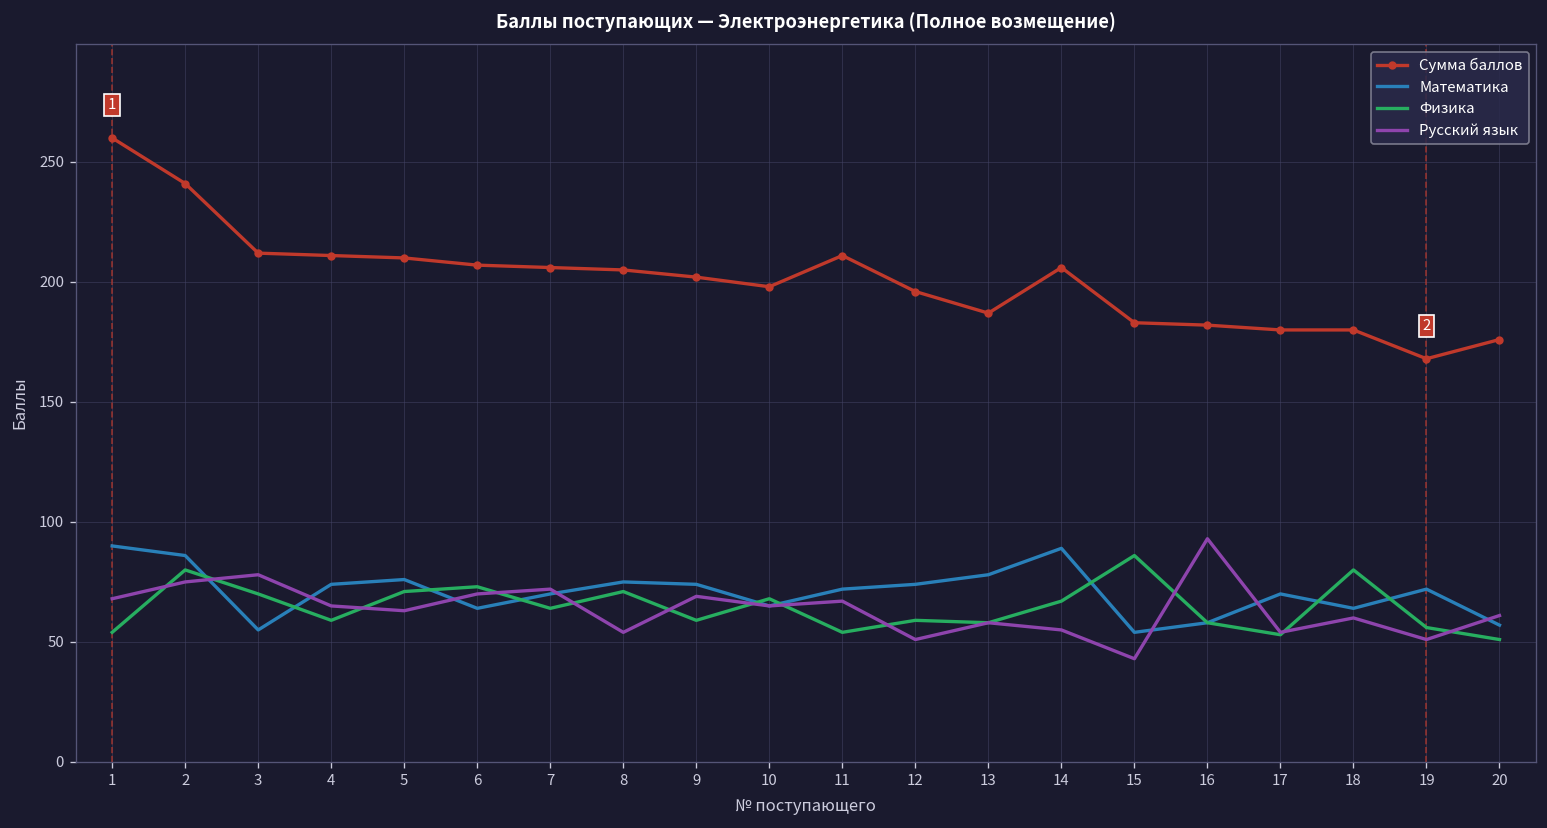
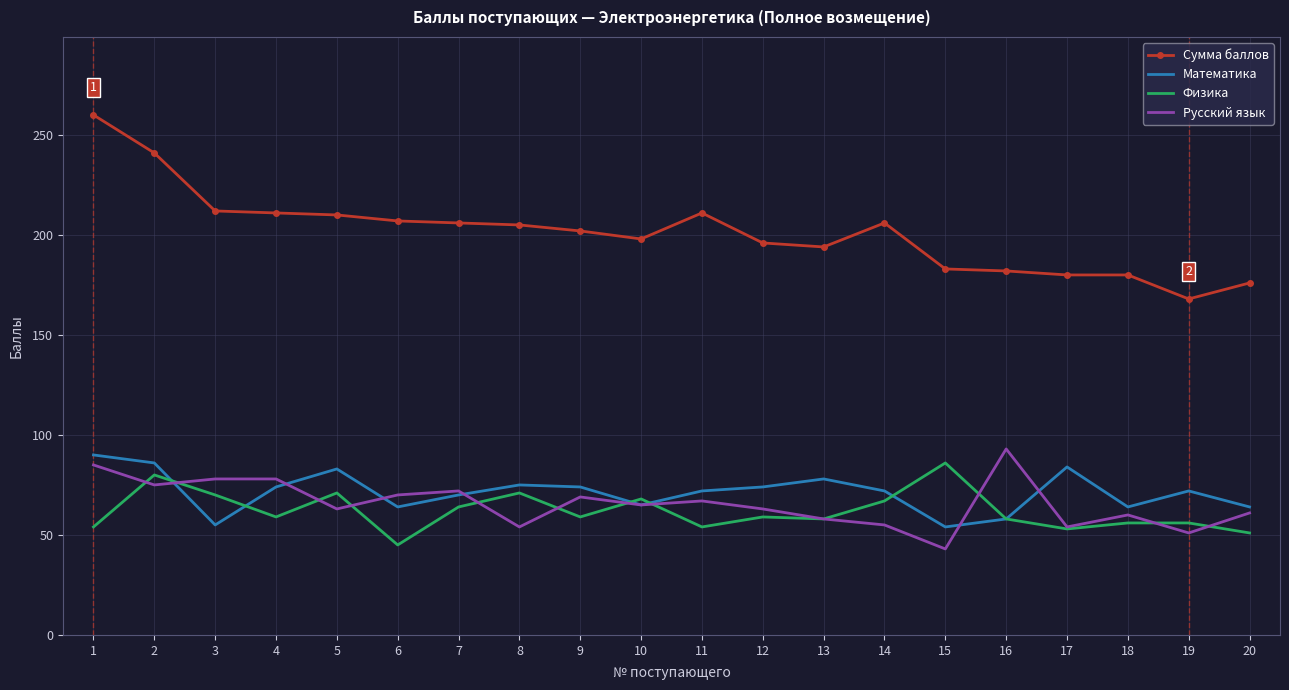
Русский язык, 1: 68 -> 85
Русский язык, 4: 65 -> 78
Математика, 5: 76 -> 83
Физика, 6: 73 -> 45
Русский язык, 12: 51 -> 63
Сумма баллов, 13: 187 -> 194
Математика, 14: 89 -> 72
Математика, 17: 70 -> 84
Физика, 18: 80 -> 56
Математика, 20: 57 -> 64
